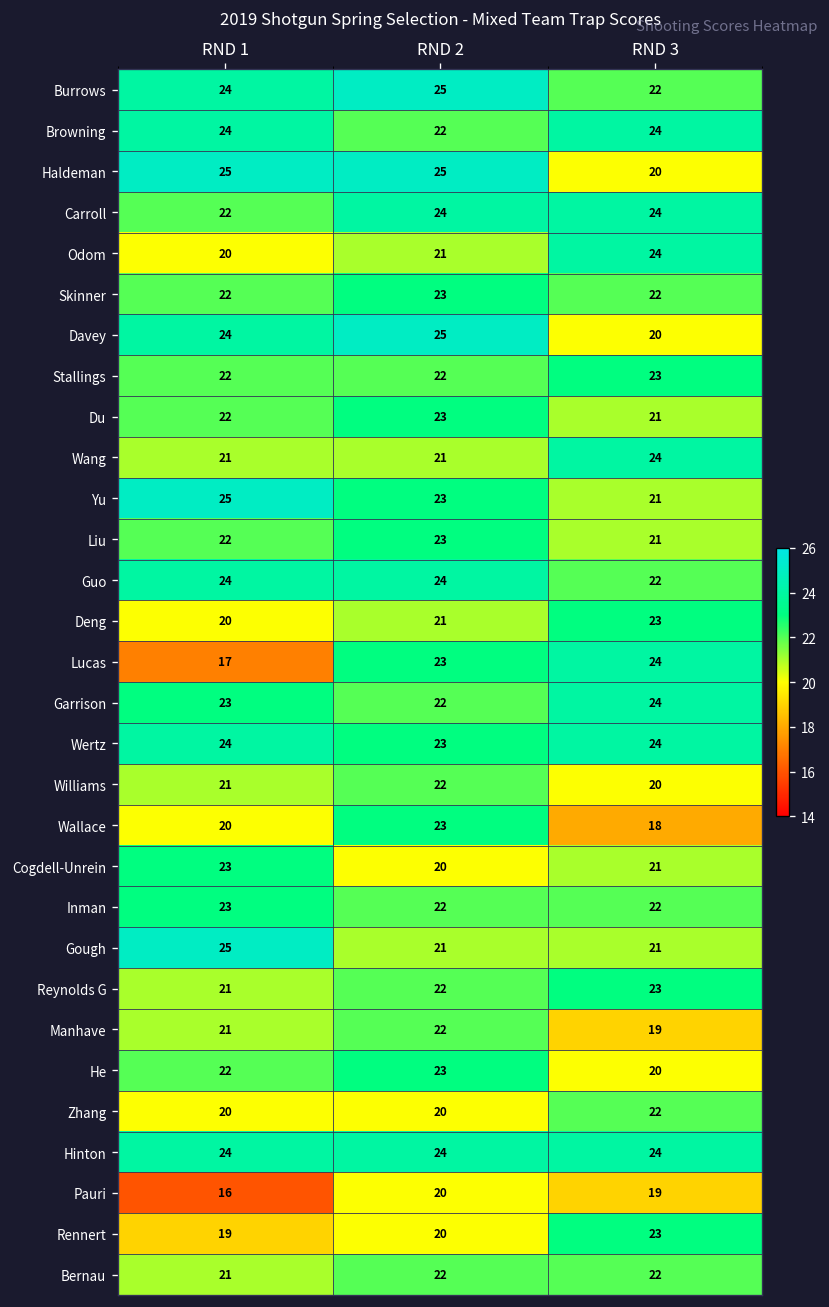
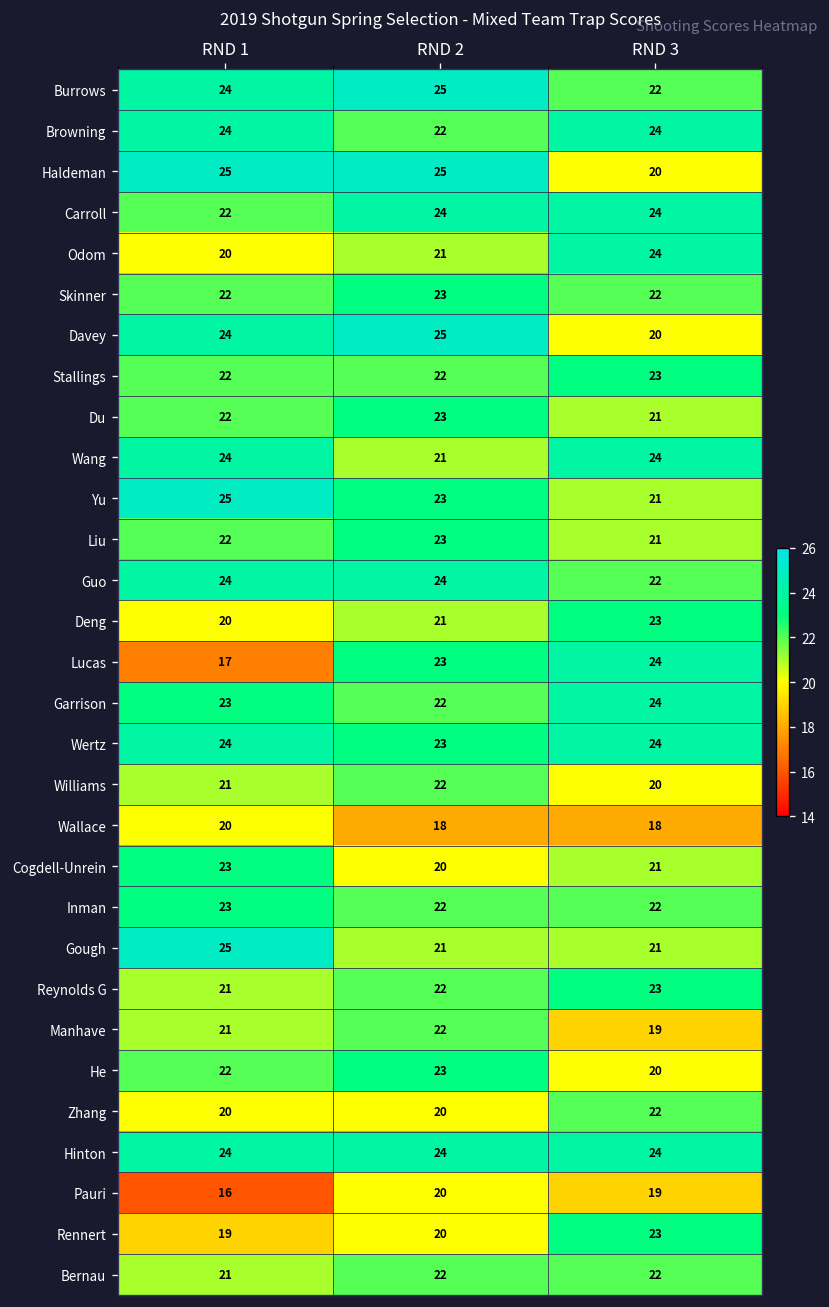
Wang, RND 1: 21 -> 24
Wallace, RND 2: 23 -> 18
